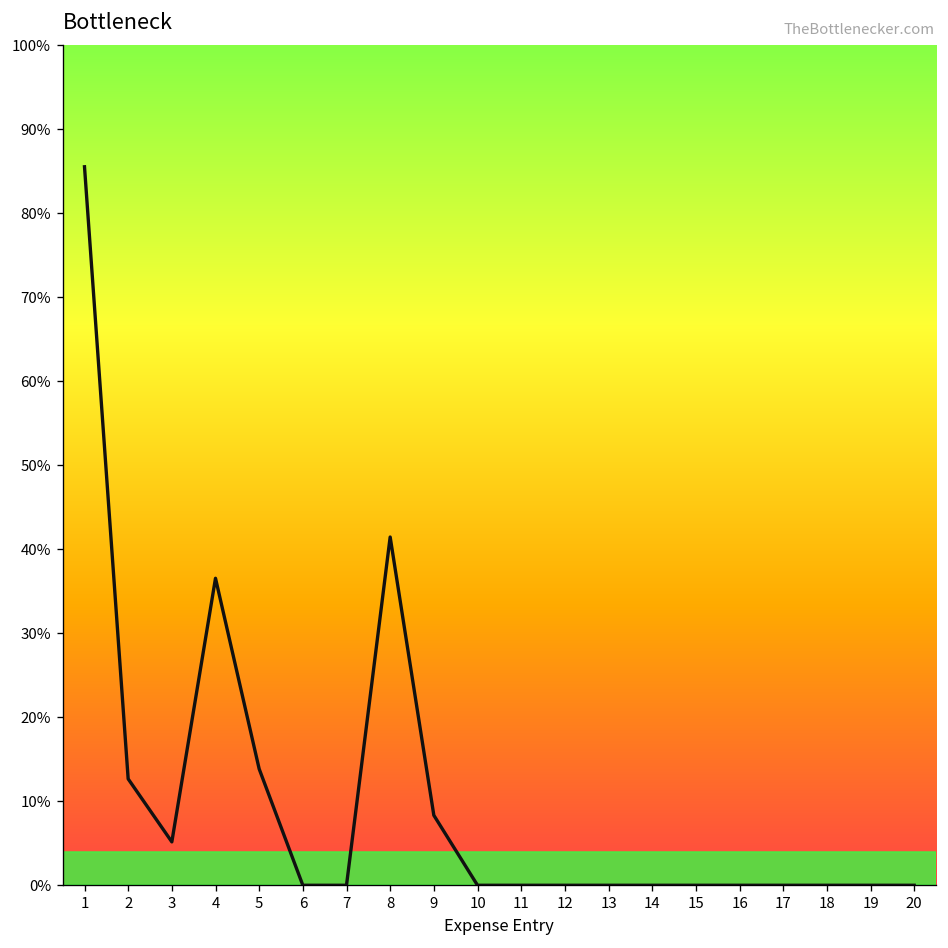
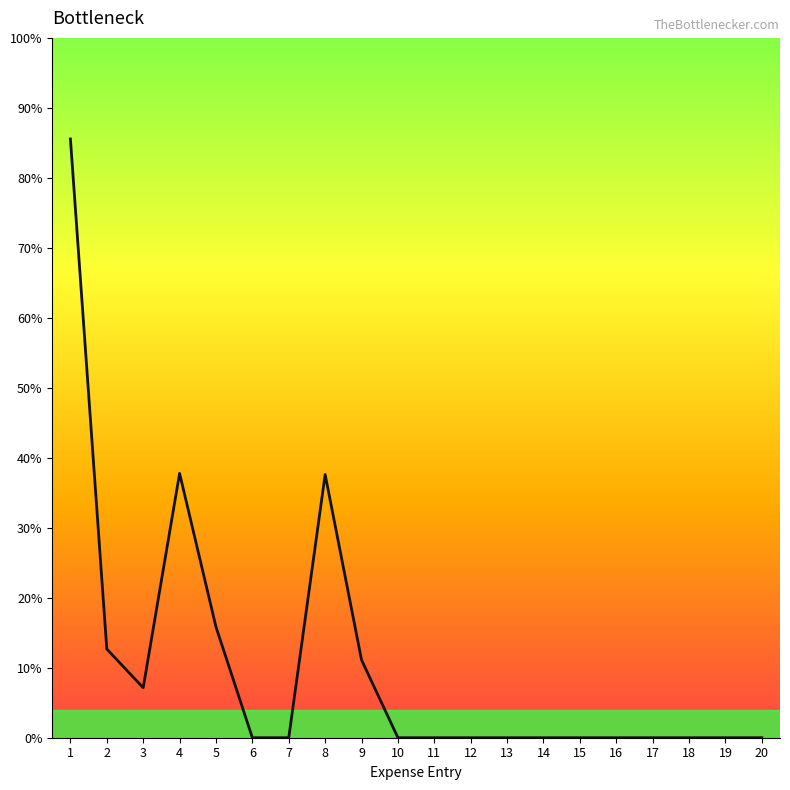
3: 5% -> 7%
4: 37% -> 38%
5: 14% -> 16%
8: 41% -> 38%
9: 8% -> 11%
